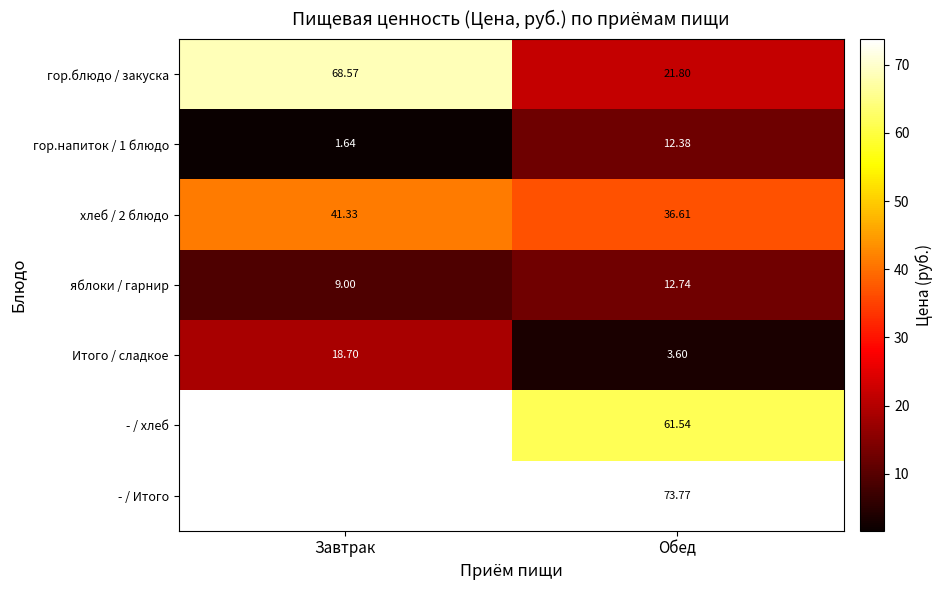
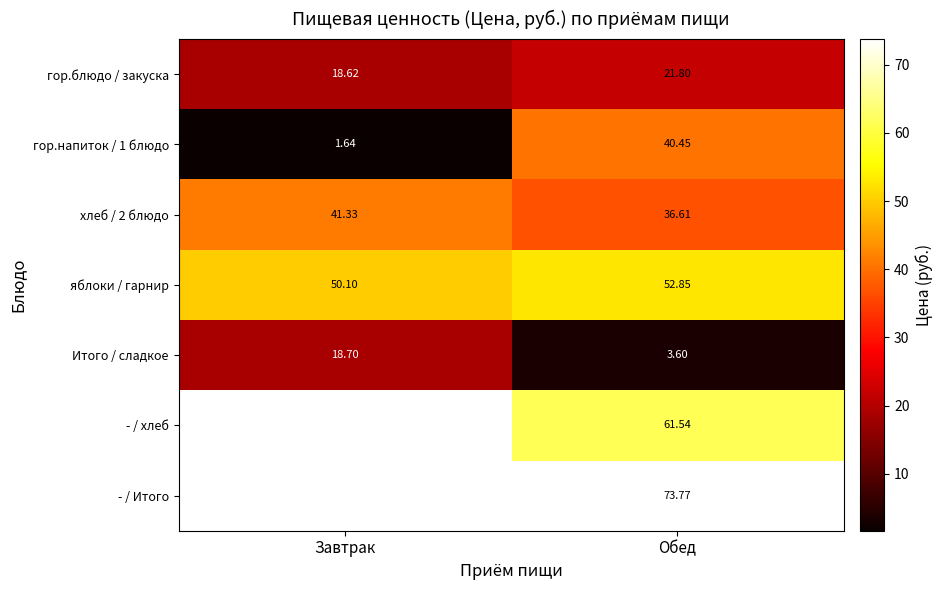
гор.блюдо / закуска, Завтрак: 68.57 -> 18.62
гор.напиток / 1 блюдо, Обед: 12.38 -> 40.45
яблоки / гарнир, Завтрак: 9.00 -> 50.10
яблоки / гарнир, Обед: 12.74 -> 52.85
